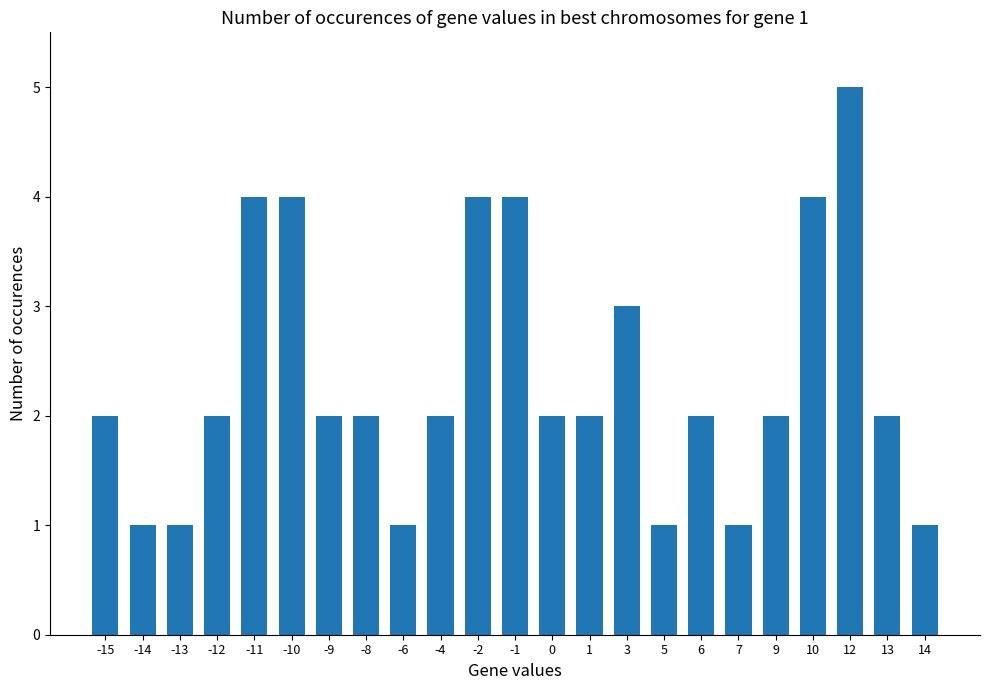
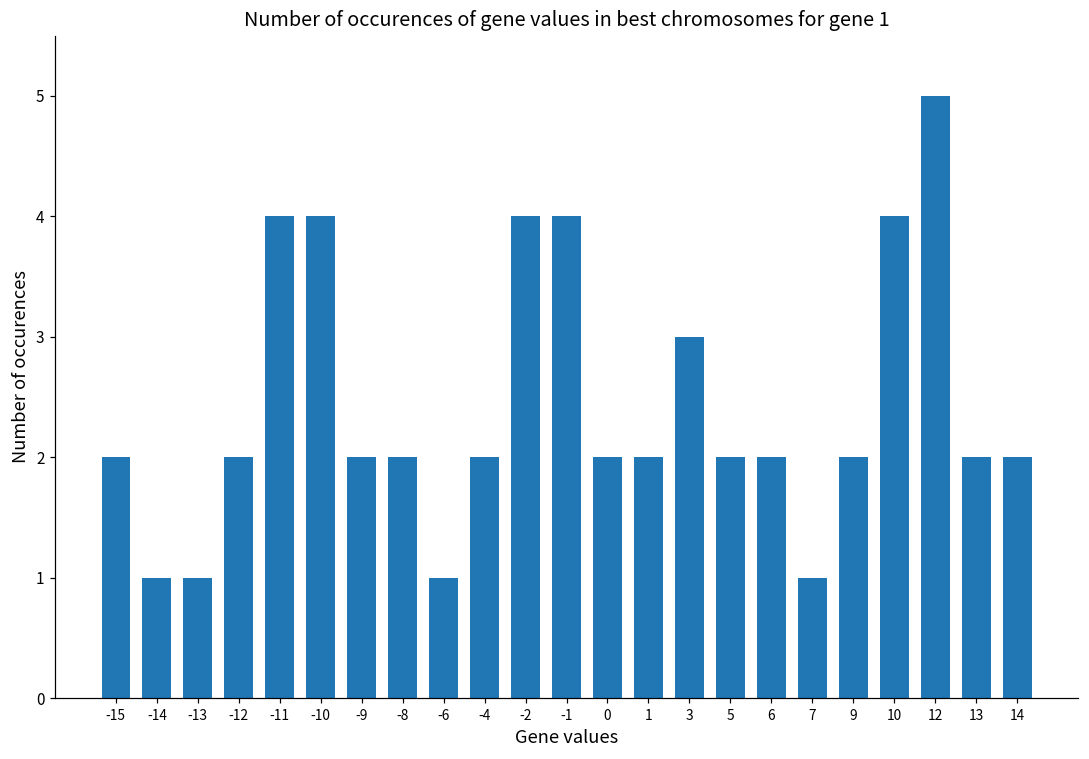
5: 1 -> 2
14: 1 -> 2
